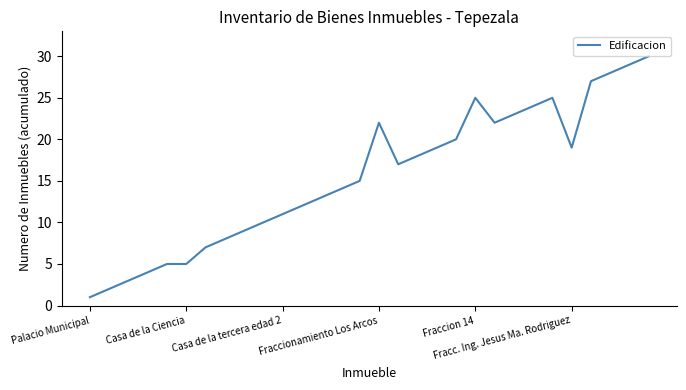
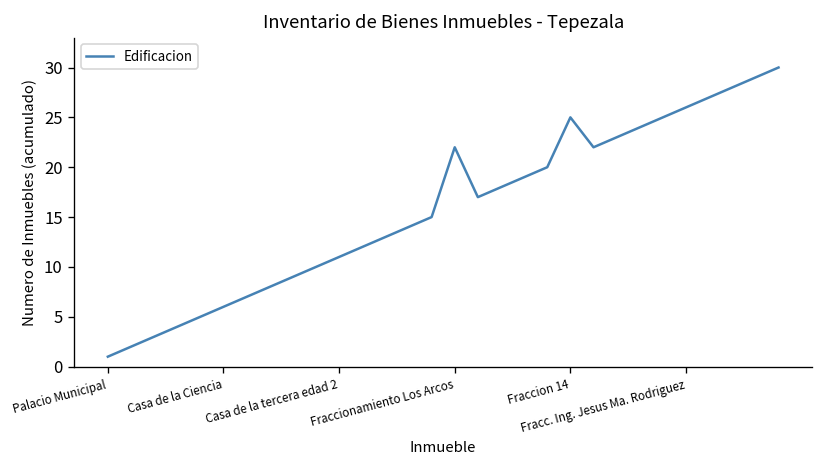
Casa de la Ciencia: 5 -> 6
Fracc. Ing. Jesus Ma. Rodriguez: 19 -> 26
